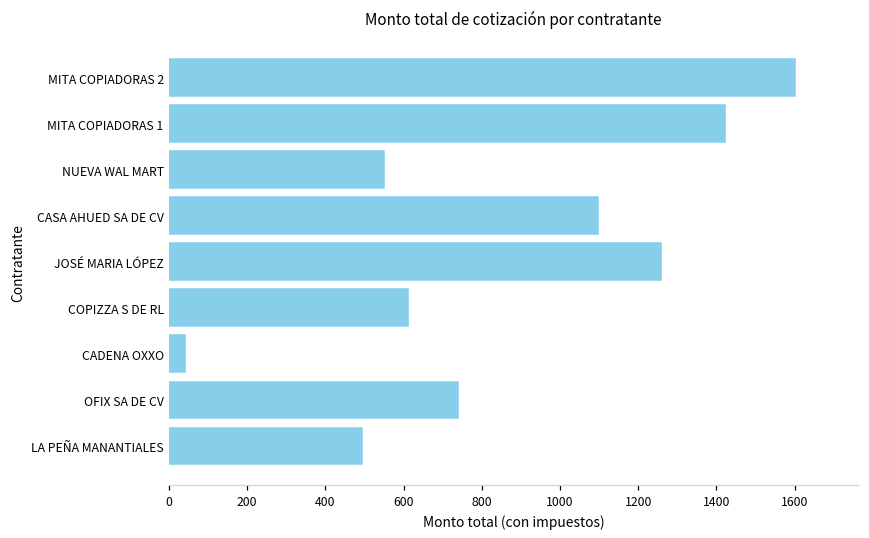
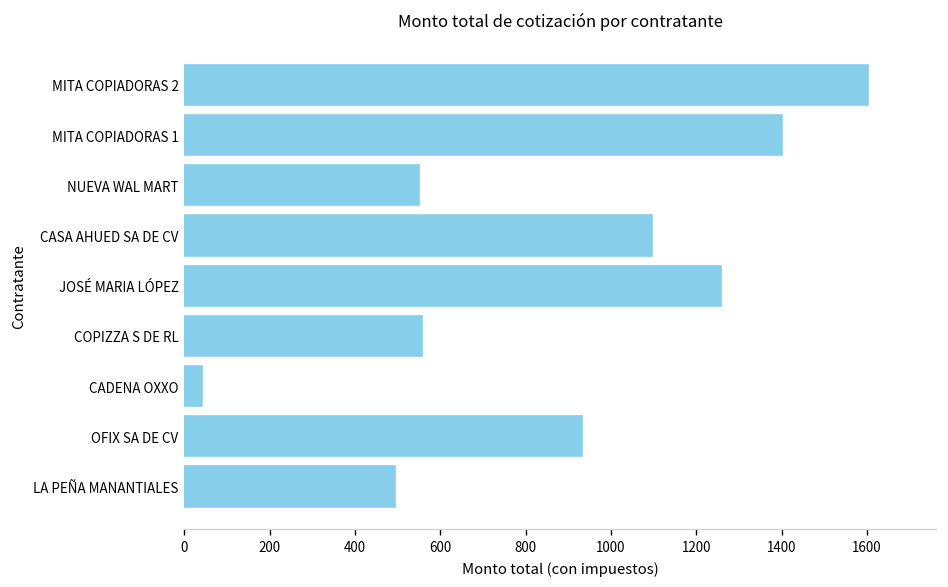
MITA COPIADORAS 1: 1420 -> 1400
COPIZZA S DE RL: 610 -> 560
OFIX SA DE CV: 740 -> 930
